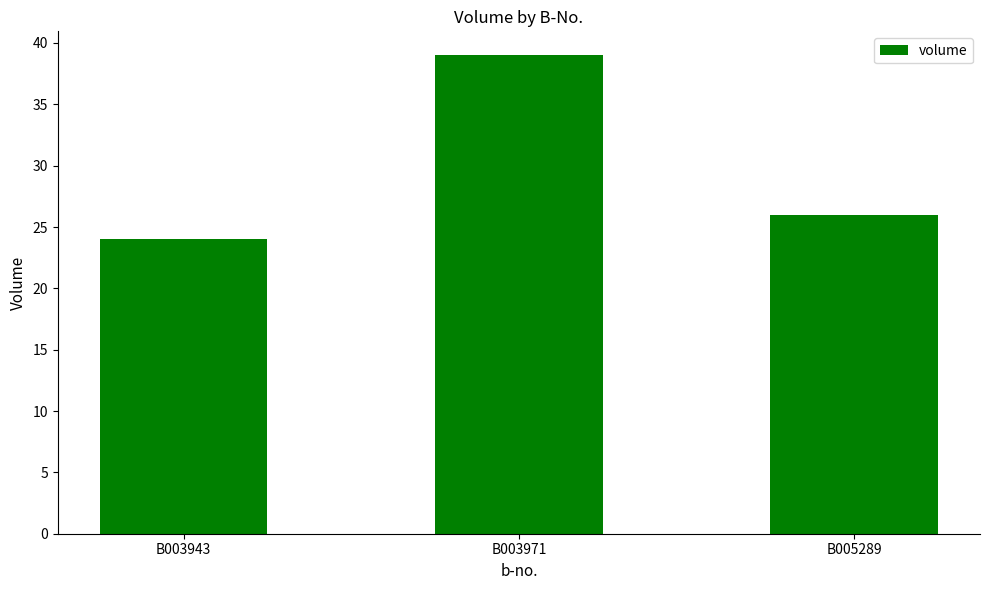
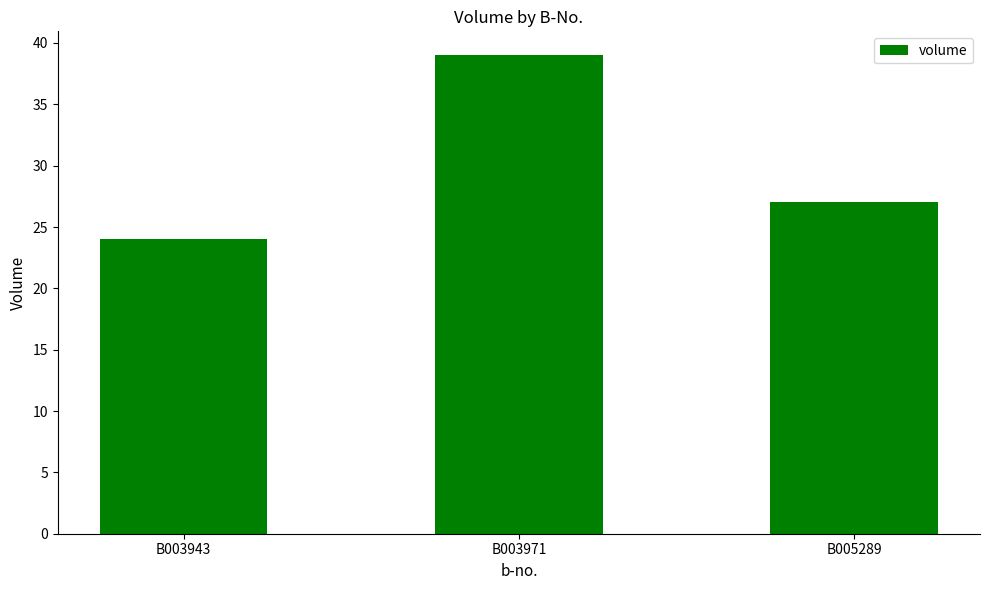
B005289: 26 -> 27
